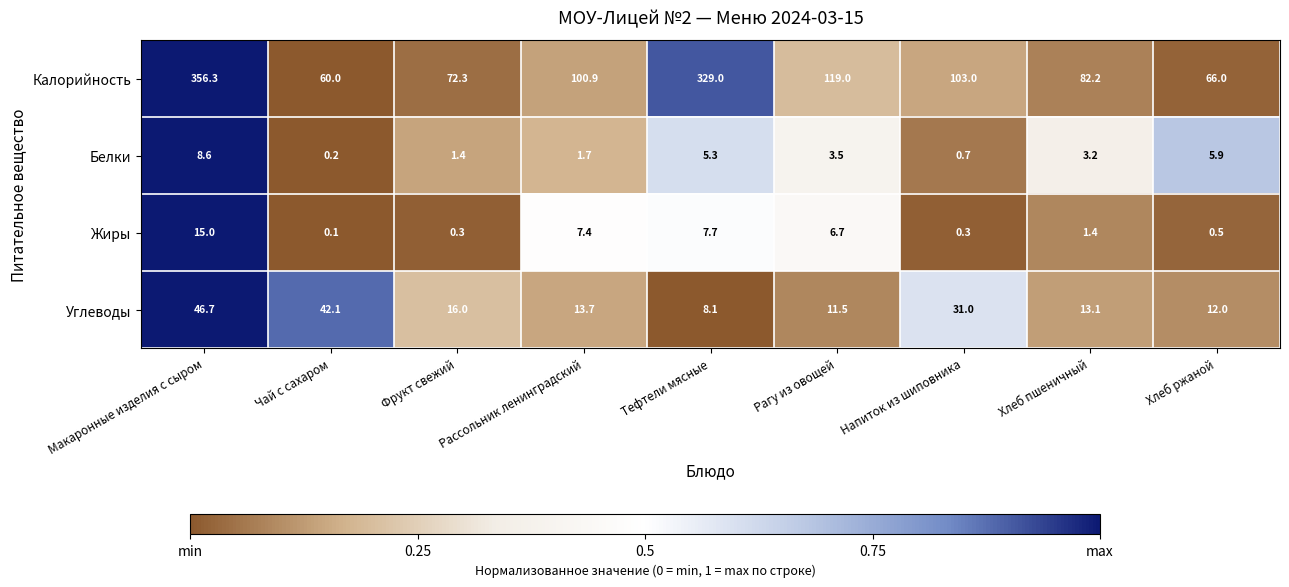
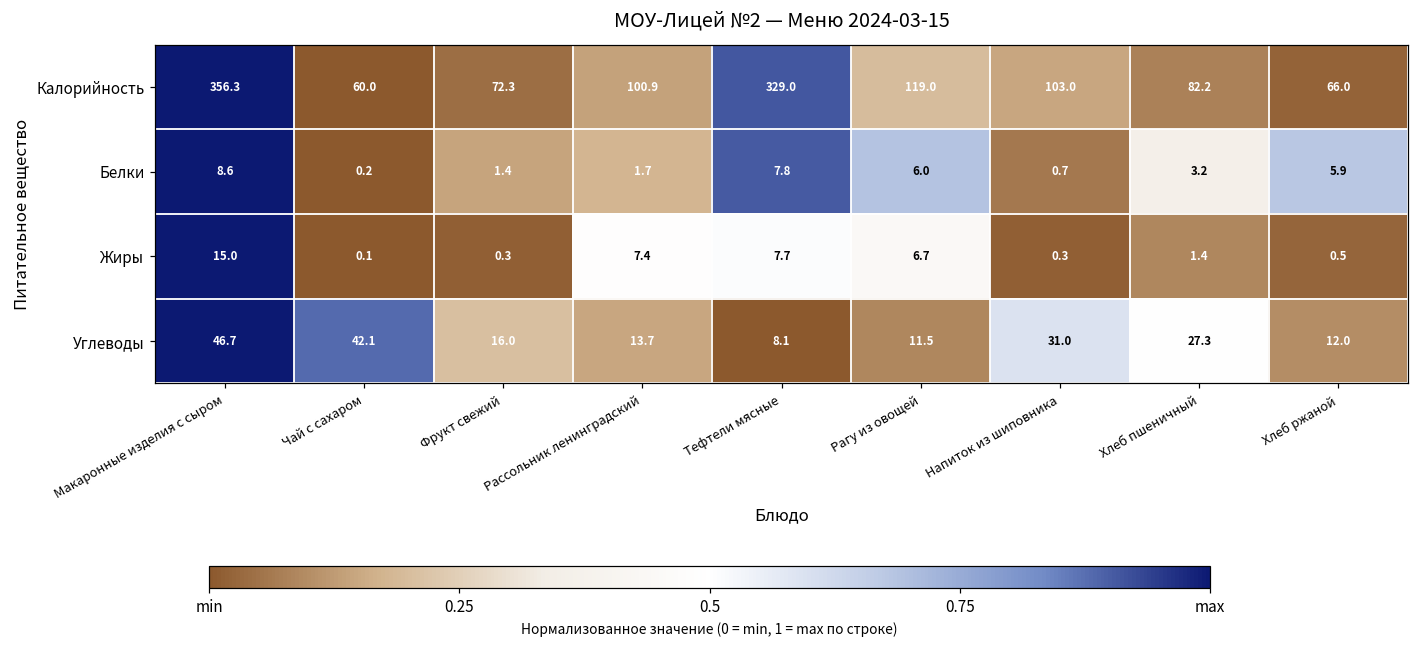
Белки, Тефтели мясные: 5.3 -> 7.8
Белки, Рагу из овощей: 3.5 -> 6.0
Углеводы, Хлеб пшеничный: 13.1 -> 27.3
